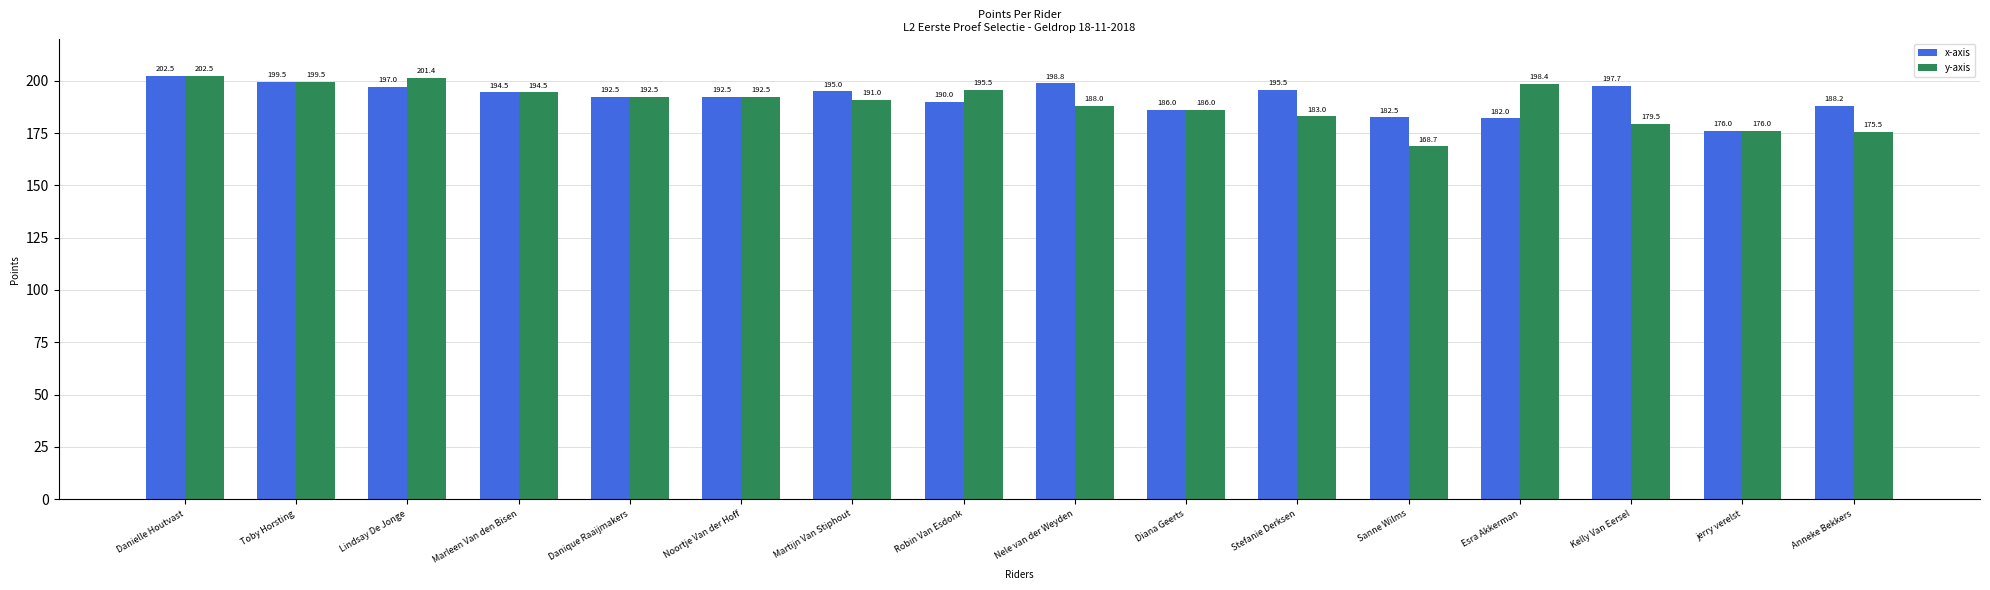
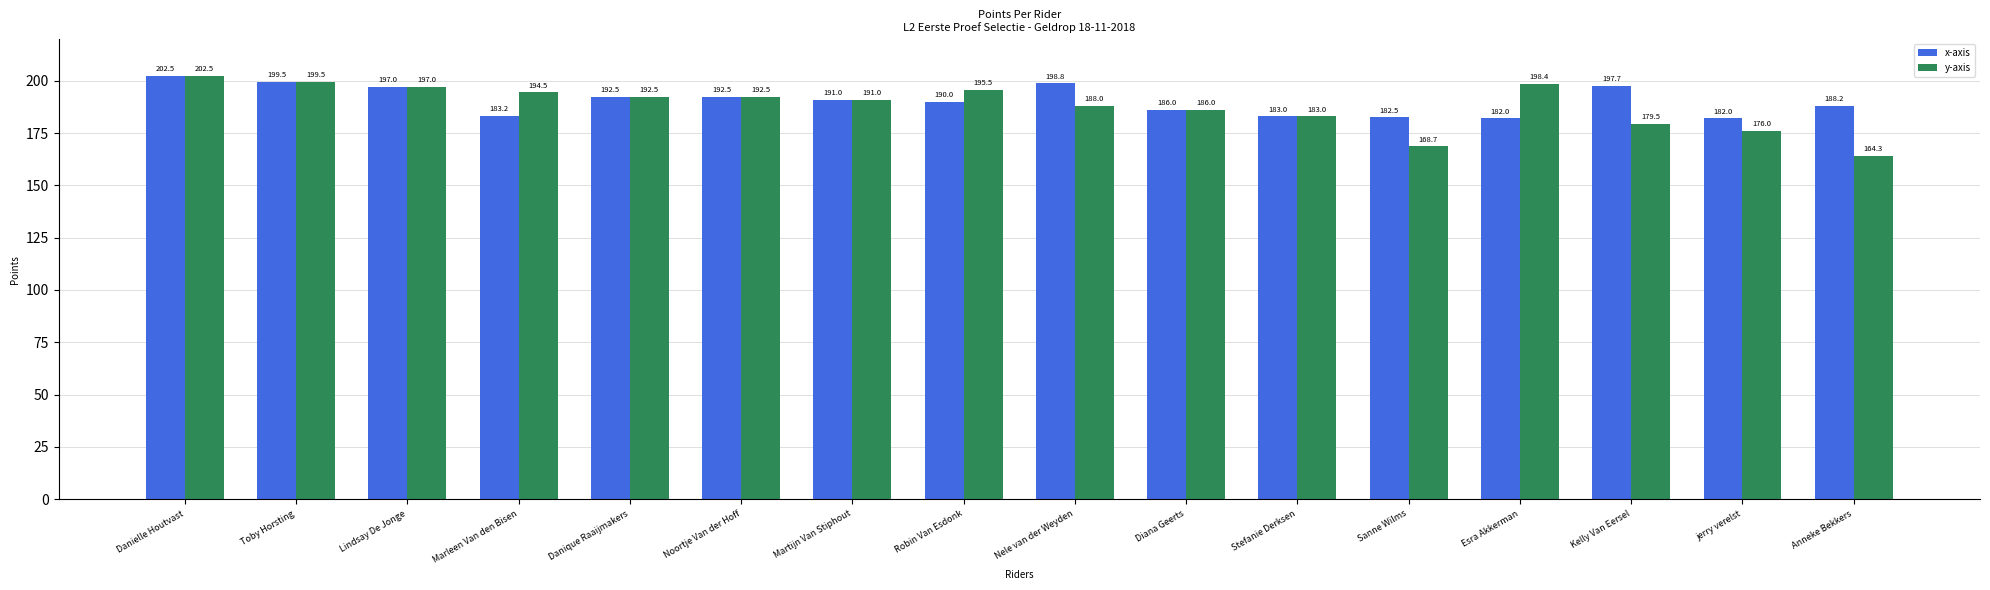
y-axis, Lindsay De Jonge: 201.4 -> 197.0
x-axis, Marleen Van den Bisen: 194.5 -> 183.2
x-axis, Martijn Van Stiphout: 195.0 -> 191.0
x-axis, Stefanie Derksen: 195.5 -> 183.0
x-axis, jerry verelst: 176.0 -> 182.0
y-axis, Anneke Bekkers: 175.5 -> 164.3
